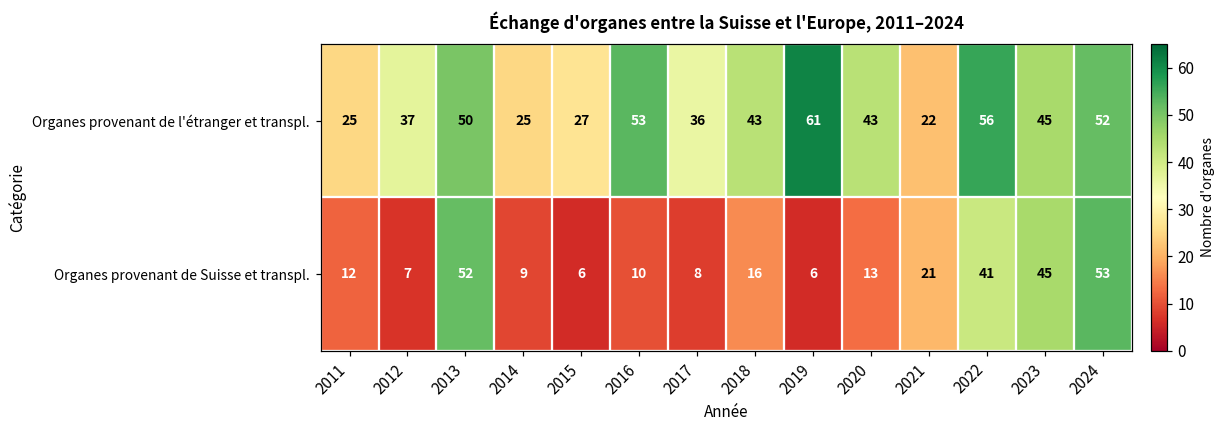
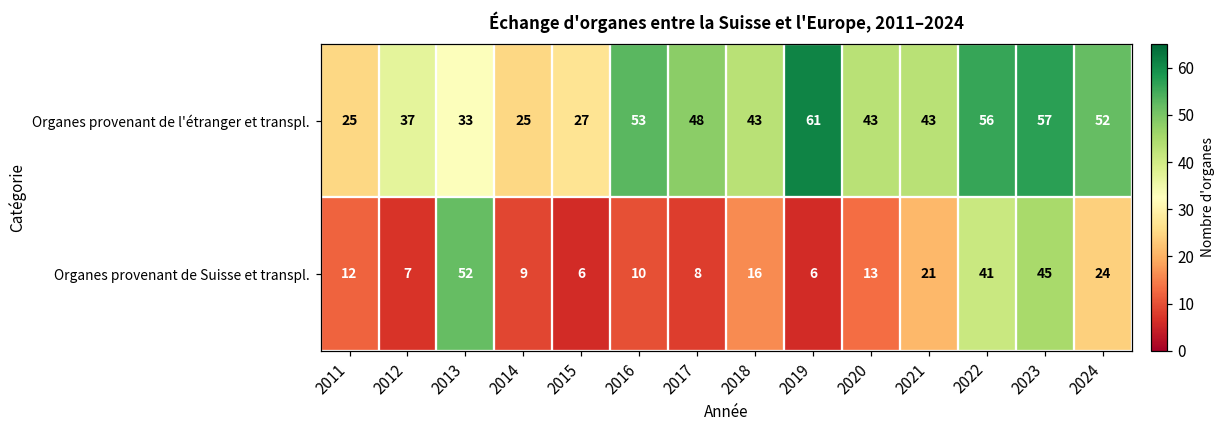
Organes provenant de l'étranger et transpl., 2013: 50 -> 33
Organes provenant de l'étranger et transpl., 2017: 36 -> 48
Organes provenant de l'étranger et transpl., 2021: 22 -> 43
Organes provenant de l'étranger et transpl., 2023: 45 -> 57
Organes provenant de Suisse et transpl., 2024: 53 -> 24
